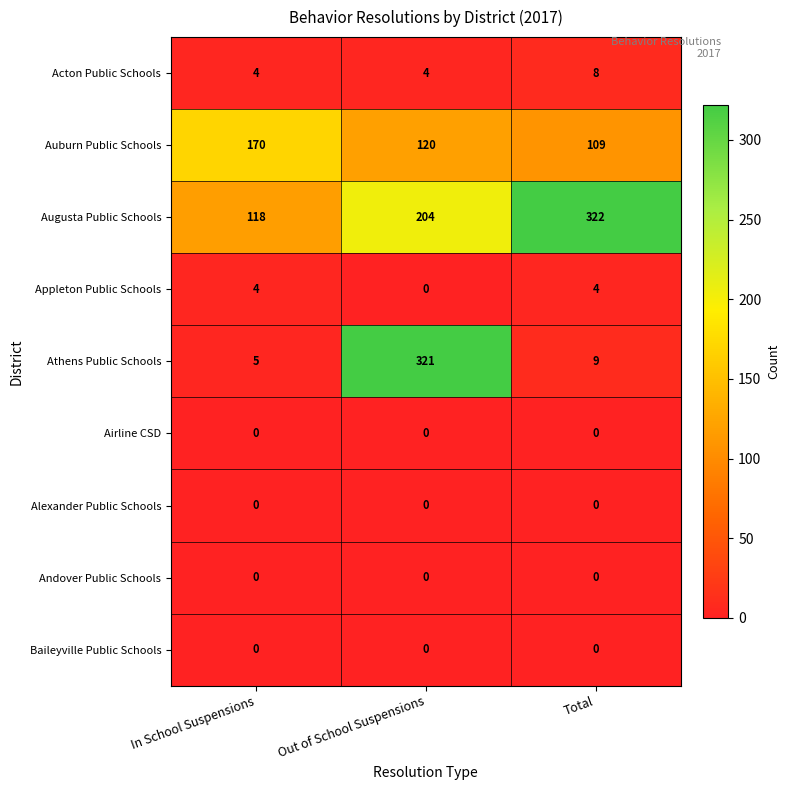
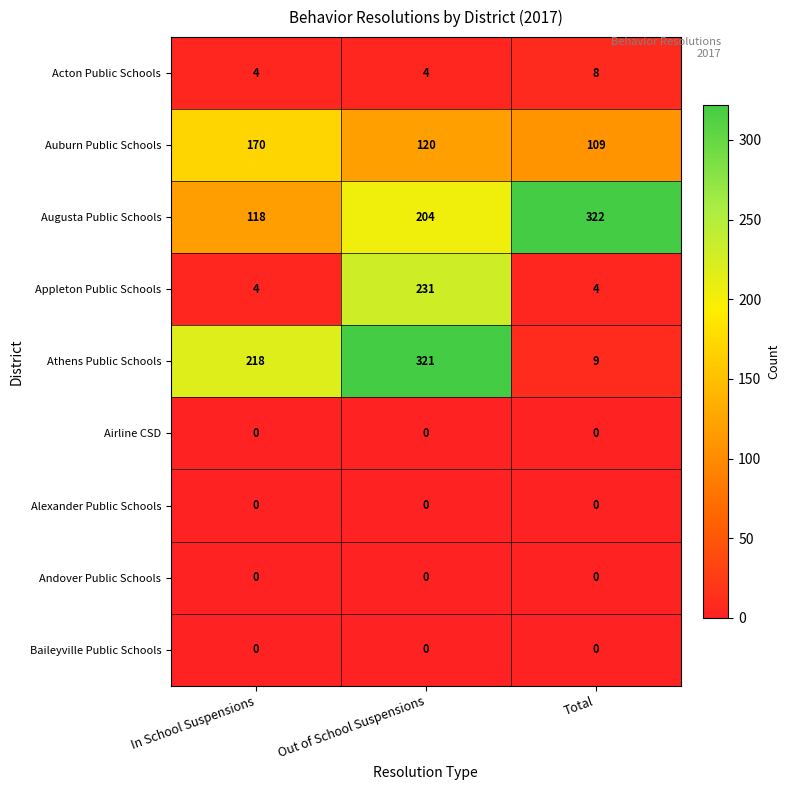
Appleton Public Schools, Out of School Suspensions: 0 -> 231
Athens Public Schools, In School Suspensions: 5 -> 218
